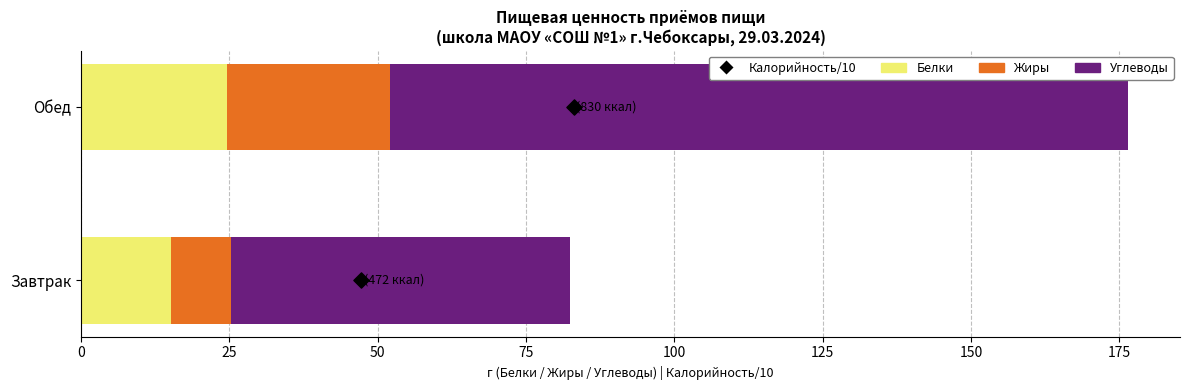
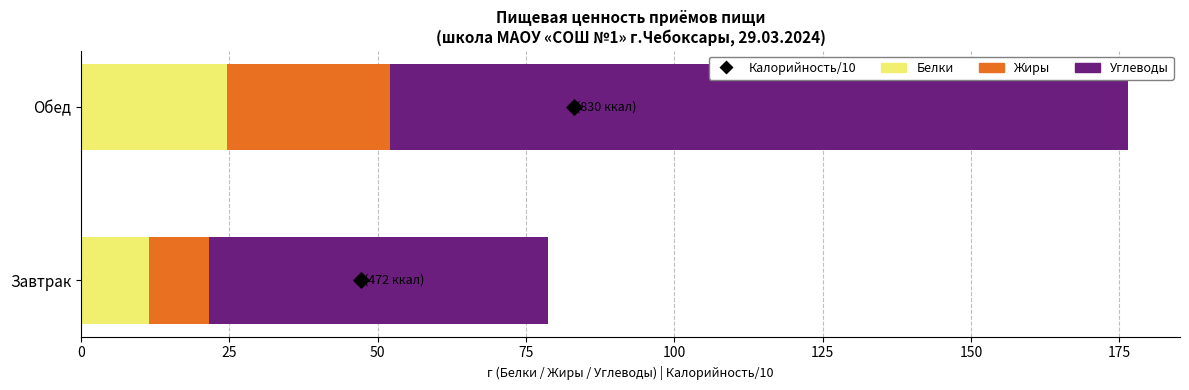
Белки, Завтрак: 15 -> 11
